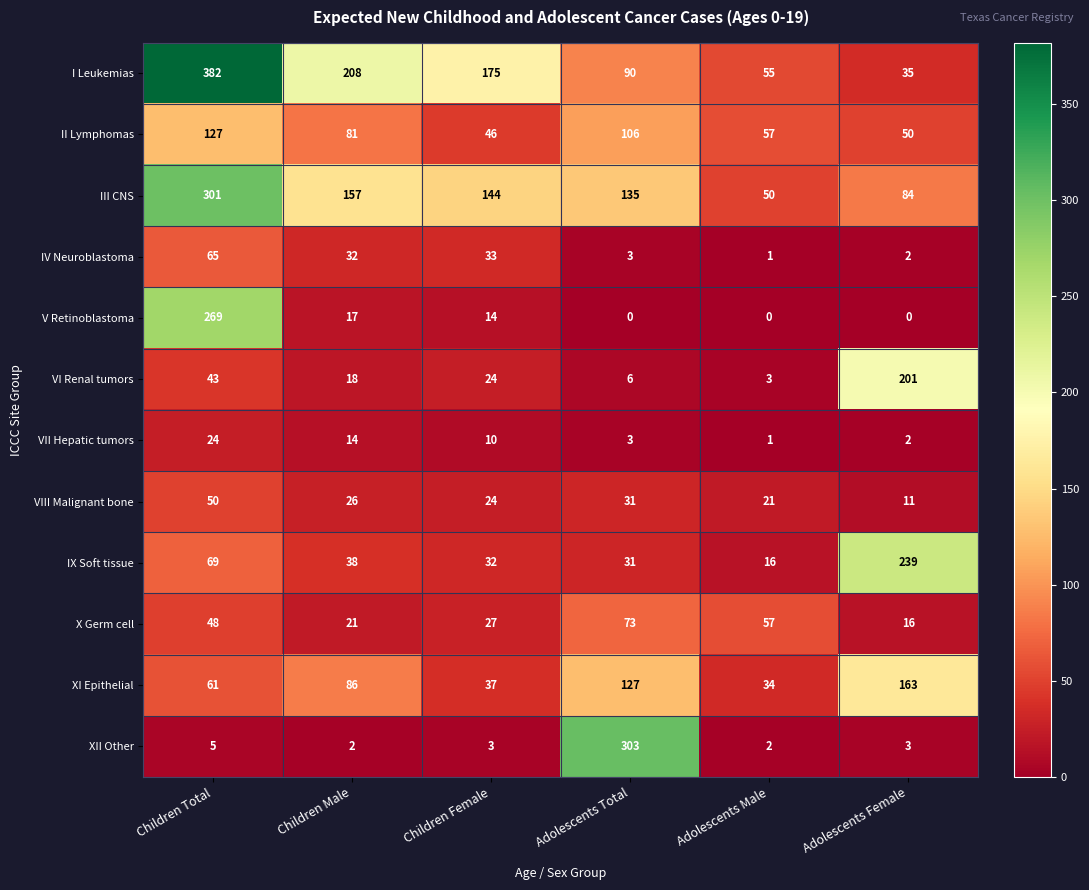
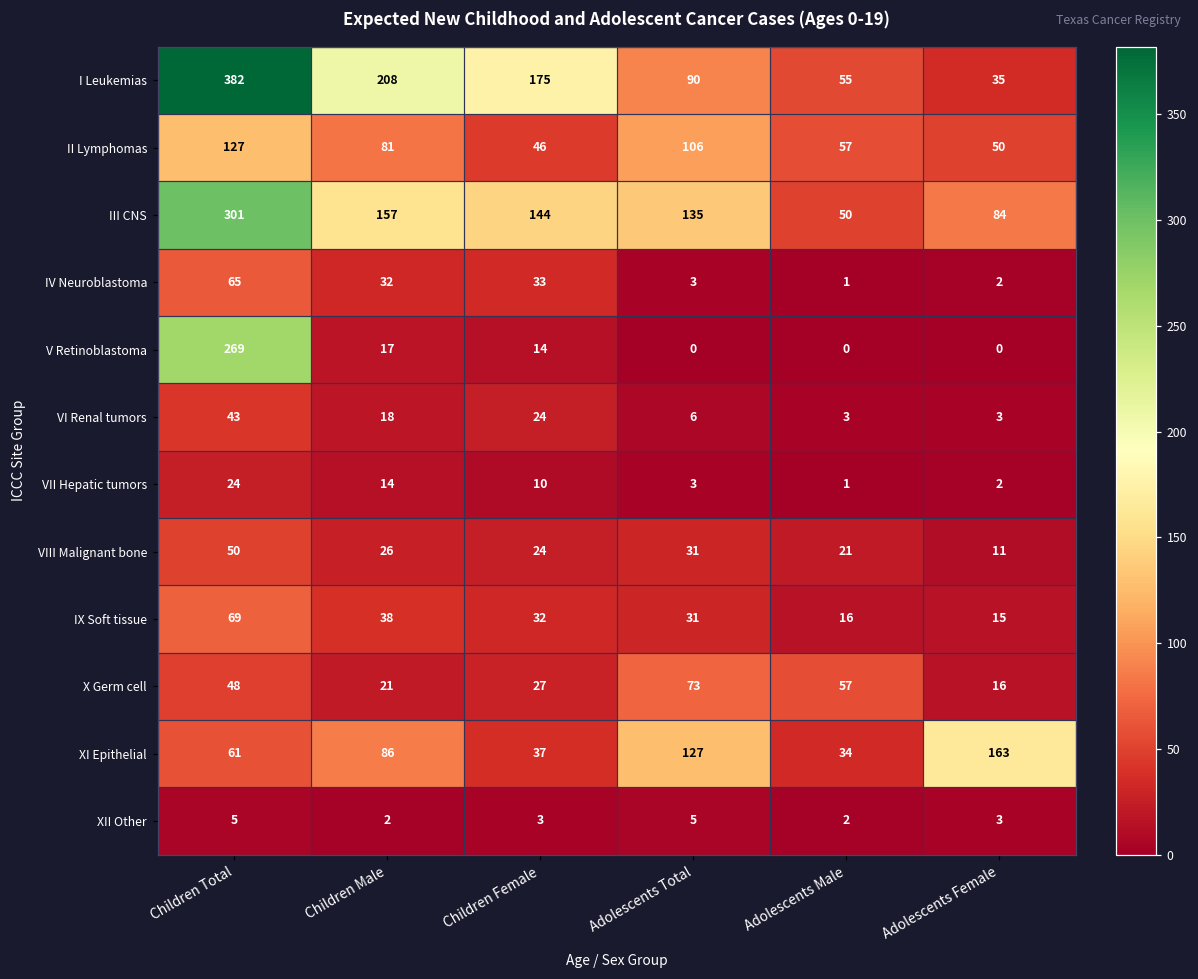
VI Renal tumors, Adolescents Female: 201 -> 3
IX Soft tissue, Adolescents Female: 239 -> 15
XII Other, Adolescents Total: 303 -> 5
